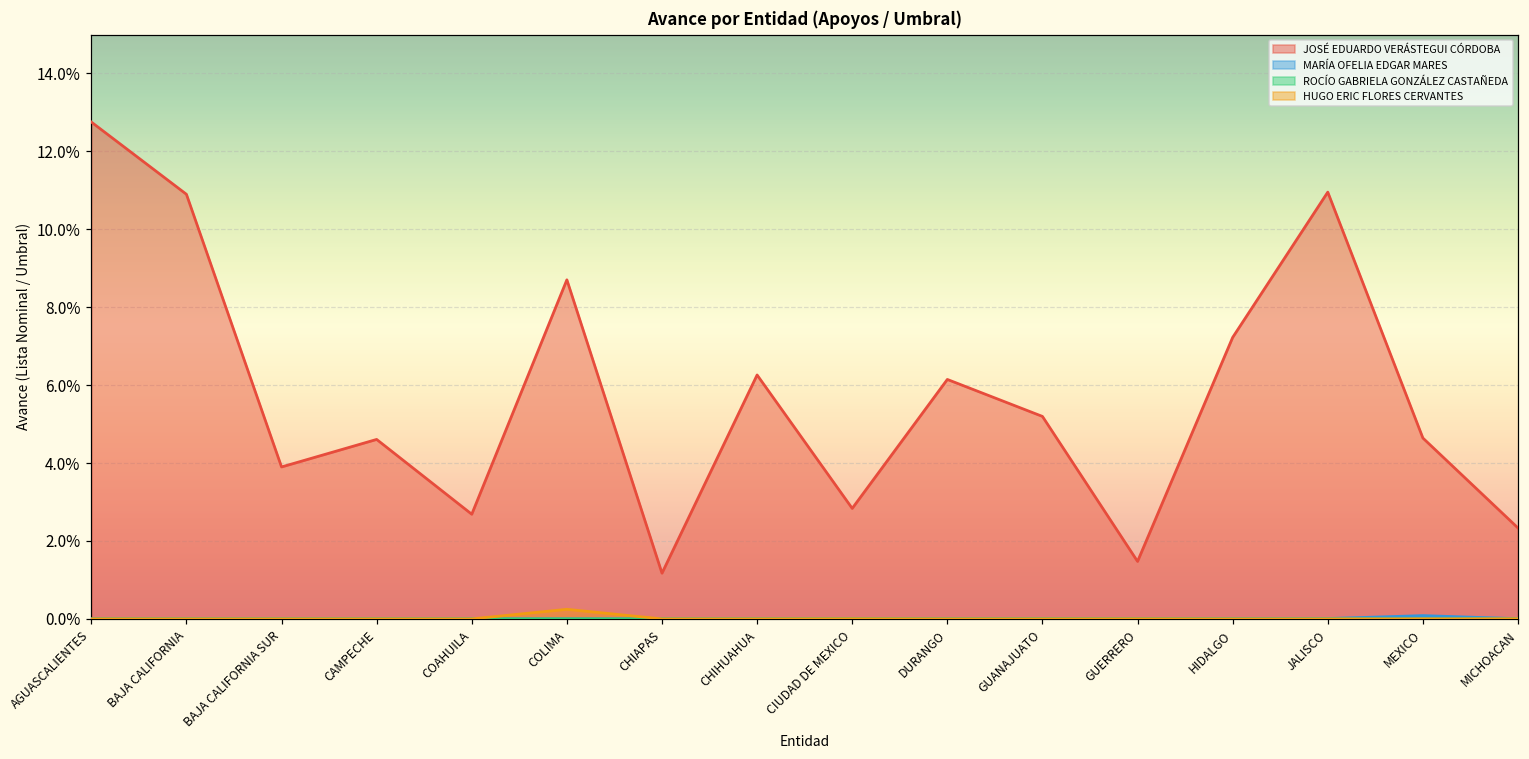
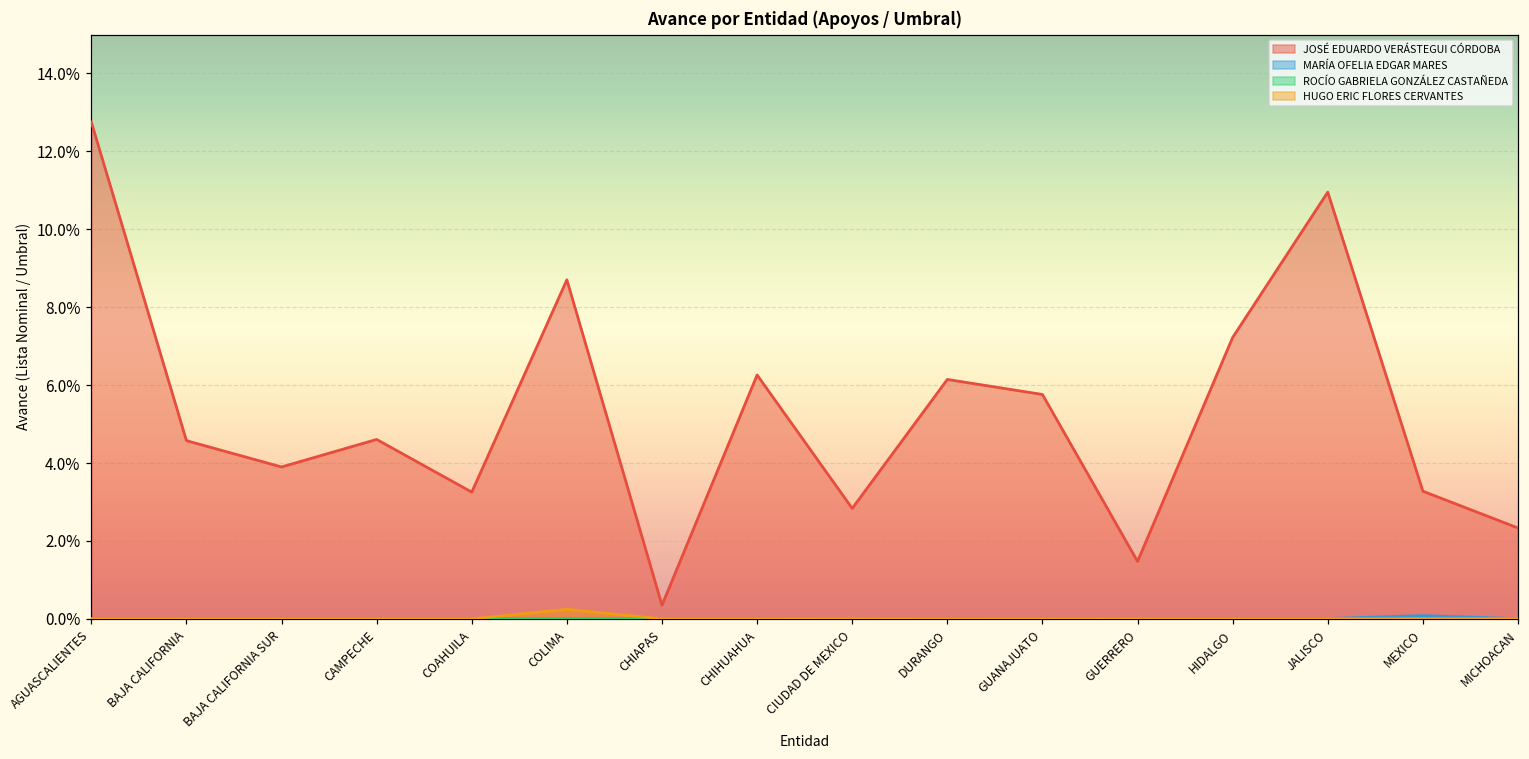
JOSÉ EDUARDO VERÁSTEGUI CÓRDOBA, BAJA CALIFORNIA: 10.9% -> 4.6%
JOSÉ EDUARDO VERÁSTEGUI CÓRDOBA, COAHUILA: 2.7% -> 3.3%
JOSÉ EDUARDO VERÁSTEGUI CÓRDOBA, CHIAPAS: 1.2% -> 0.4%
JOSÉ EDUARDO VERÁSTEGUI CÓRDOBA, GUANAJUATO: 5.2% -> 5.8%
JOSÉ EDUARDO VERÁSTEGUI CÓRDOBA, MEXICO: 4.6% -> 3.3%
